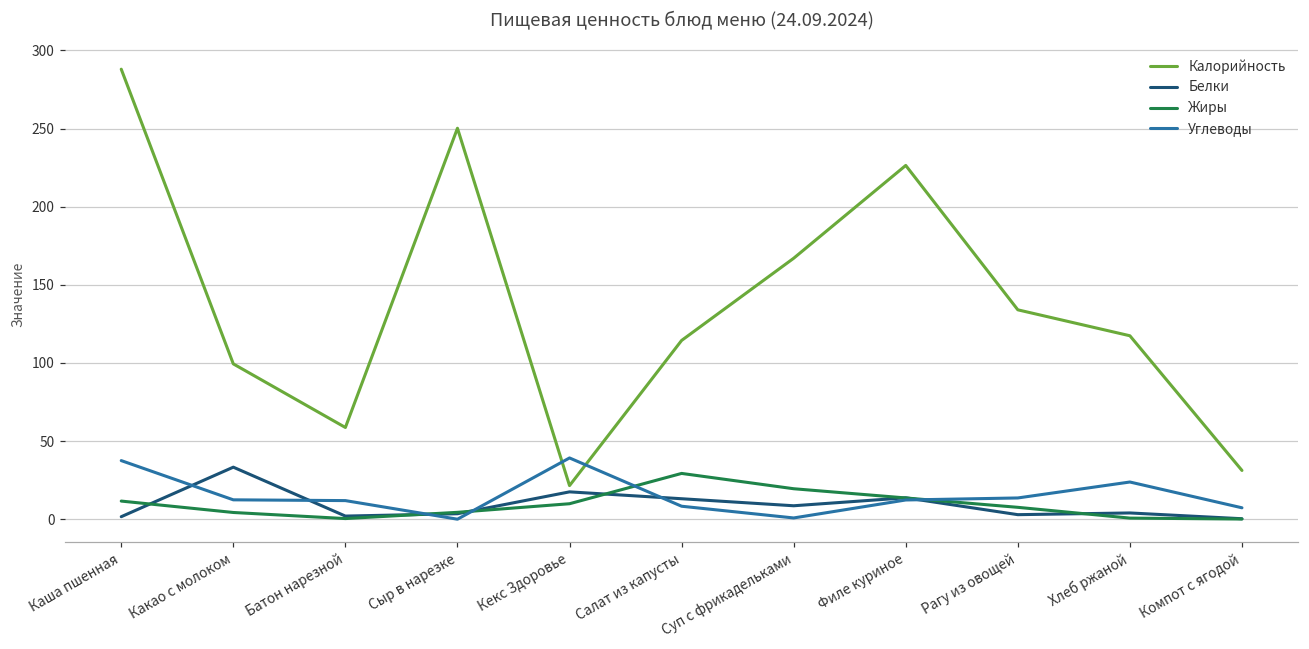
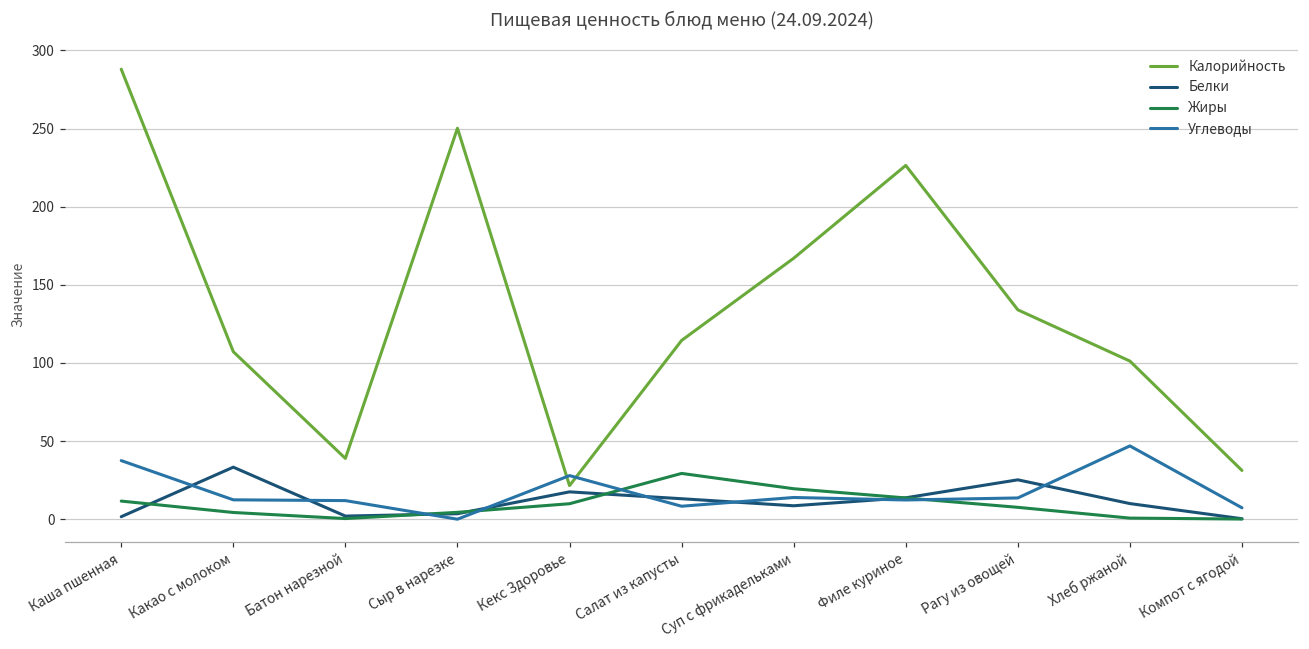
Калорийность, Какао с молоком: 99 -> 107
Калорийность, Батон нарезной: 59 -> 39
Углеводы, Кекс Здоровье: 39 -> 28
Углеводы, Суп с фрикадельками: 1 -> 14
Белки, Рагу из овощей: 3 -> 25
Калорийность, Хлеб ржаной: 117 -> 101
Белки, Хлеб ржаной: 4 -> 10
Углеводы, Хлеб ржаной: 24 -> 47
